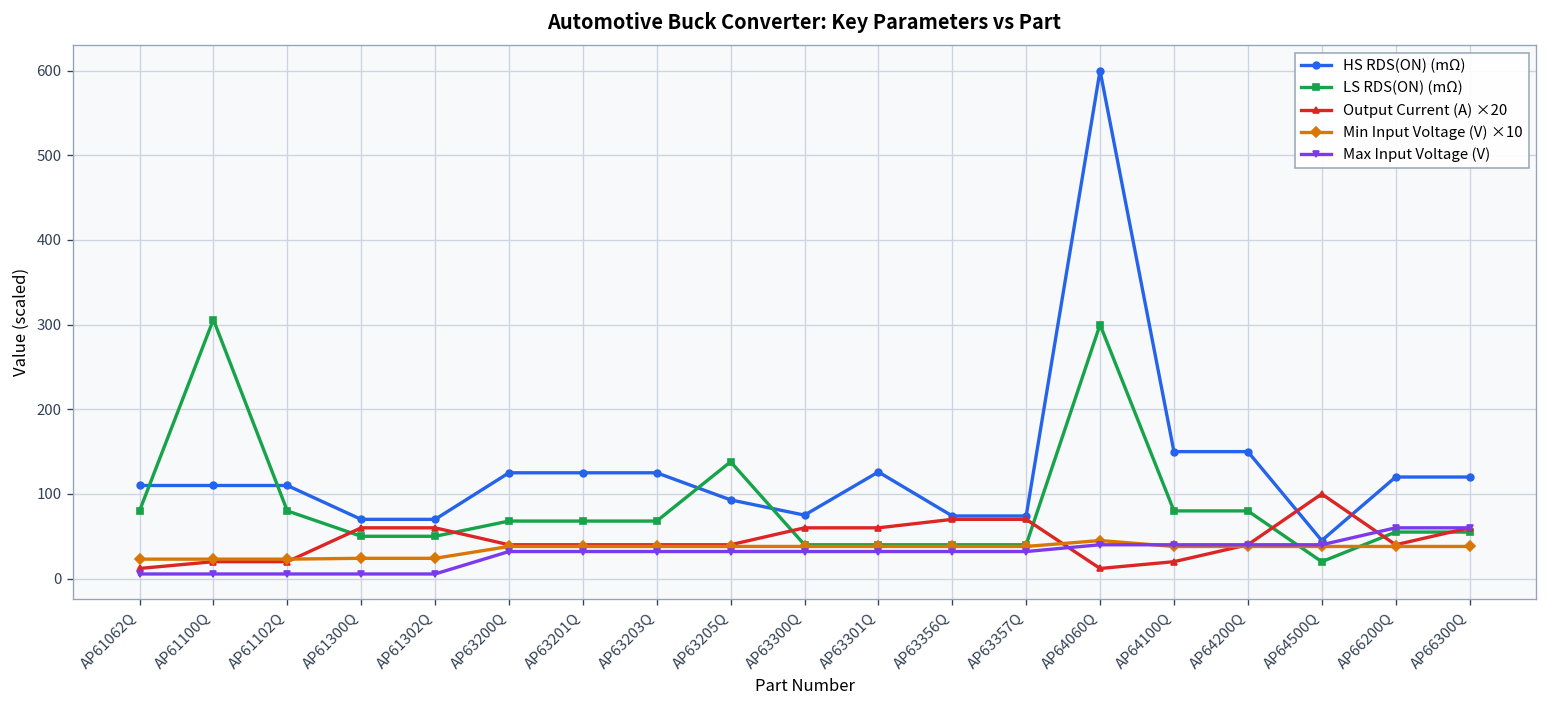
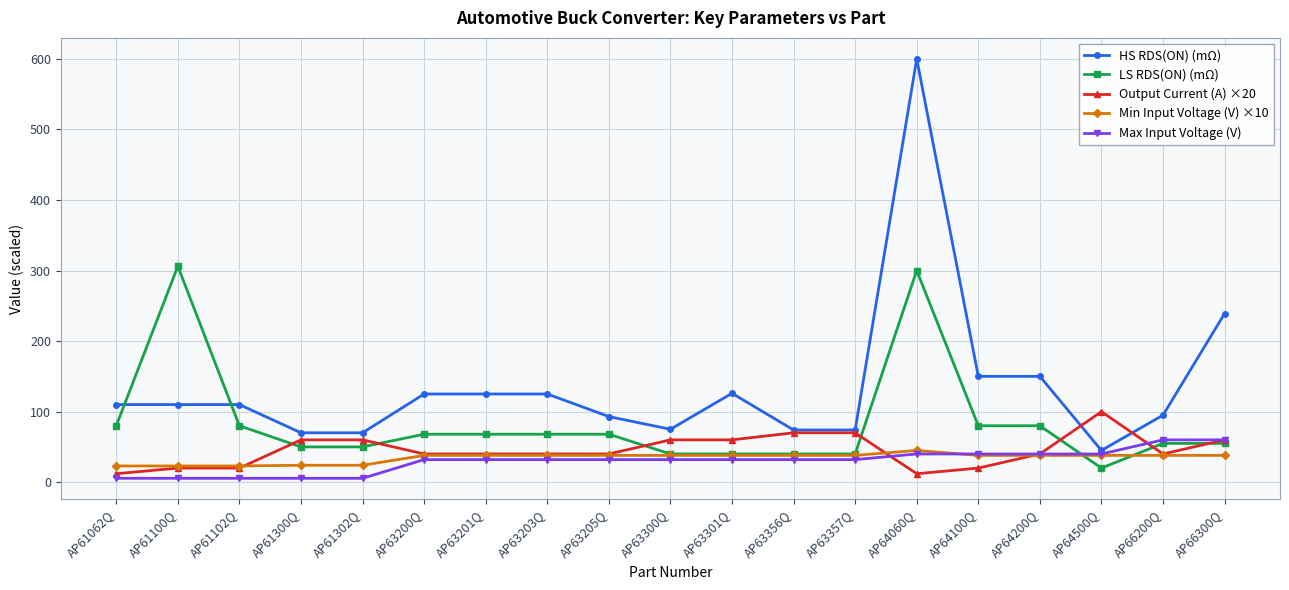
LS RDS(ON) (mΩ), AP63205Q: 140 -> 70
HS RDS(ON) (mΩ), AP66200Q: 120 -> 100
HS RDS(ON) (mΩ), AP66300Q: 120 -> 240
